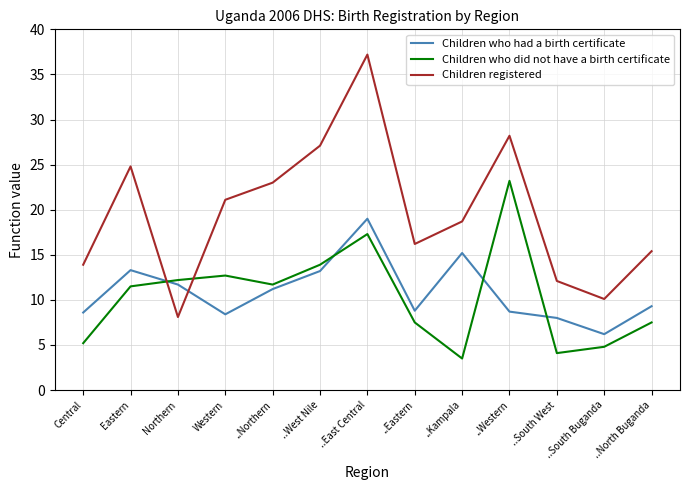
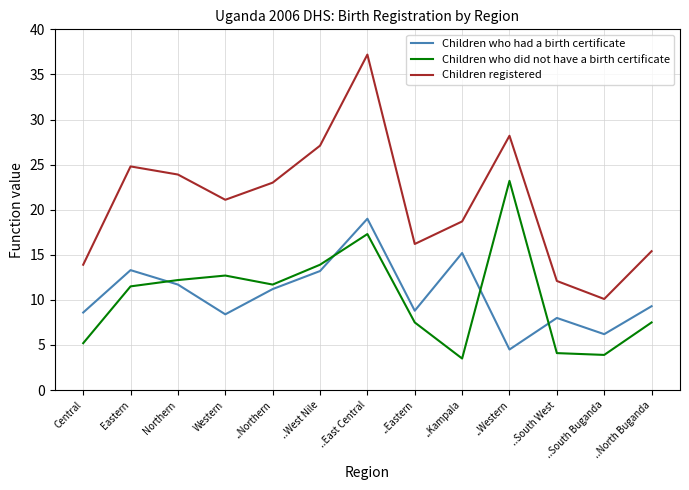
Children registered, Northern: 8 -> 24
Children who had a birth certificate, ..Western: 9 -> 5
Children who did not have a birth certificate, ..South Buganda: 5 -> 4
